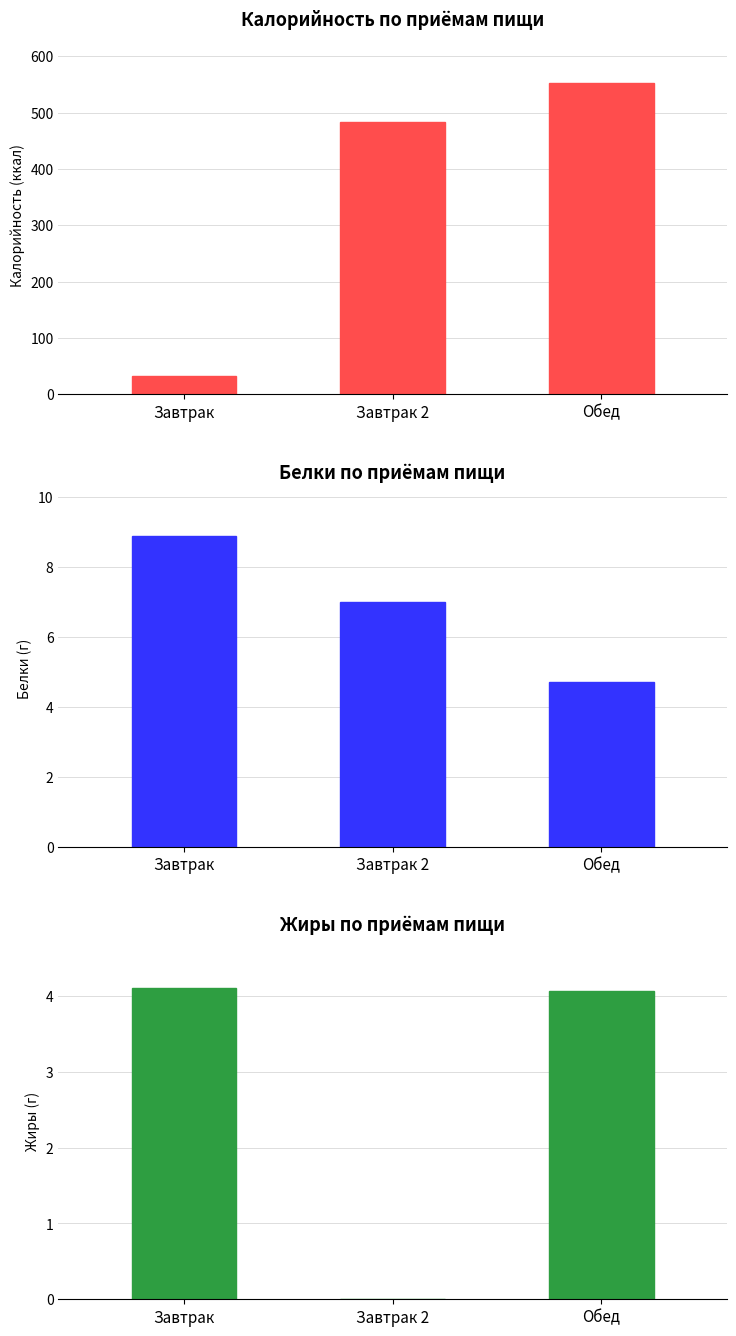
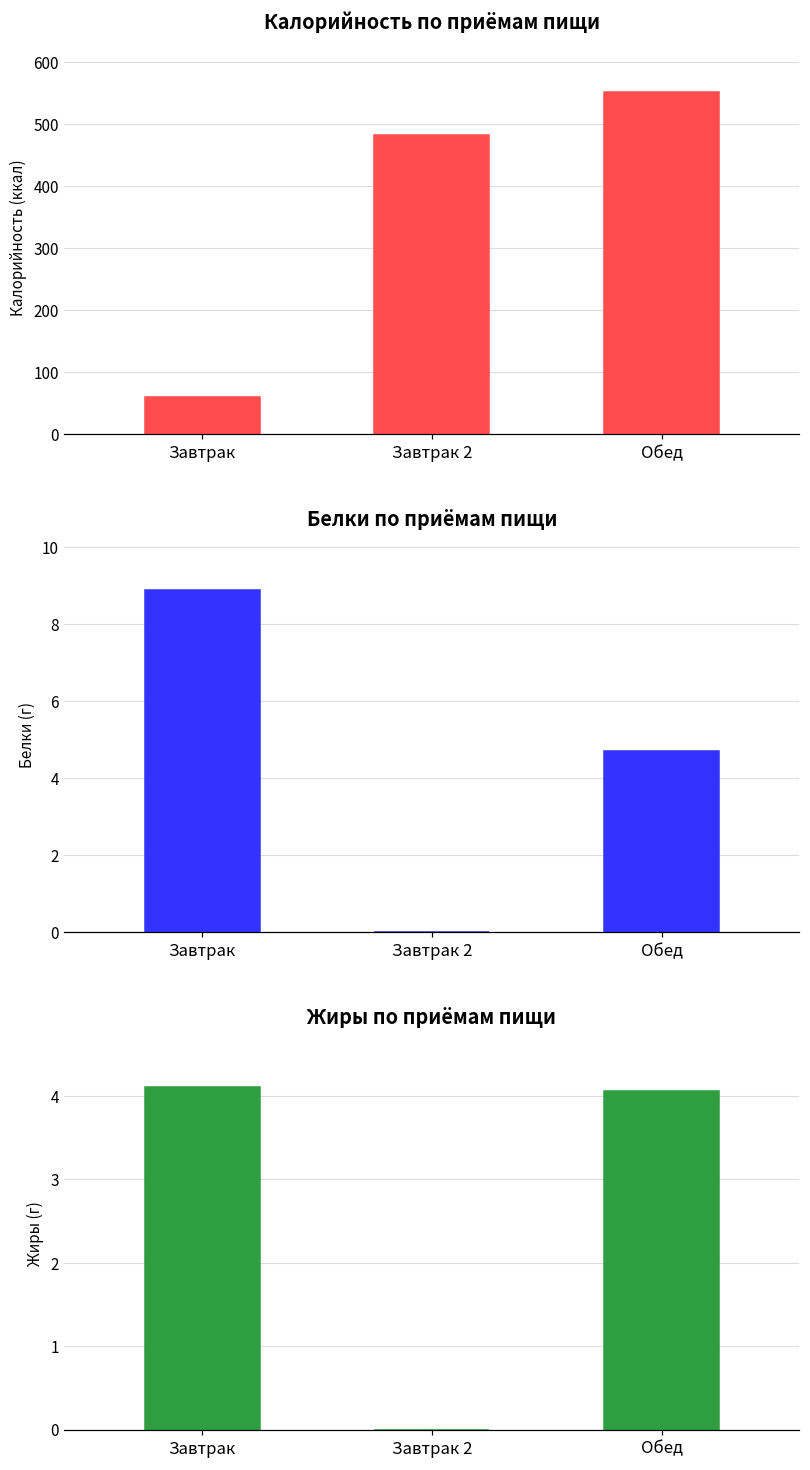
Калорийность по приёмам пищи, Завтрак: 30 -> 60
Белки по приёмам пищи, Завтрак 2: 7 -> 0
